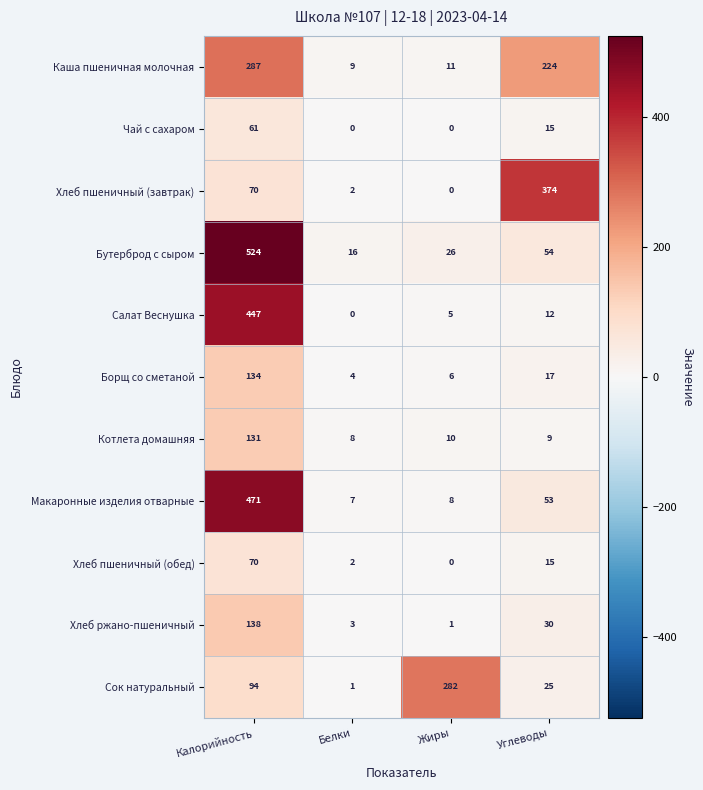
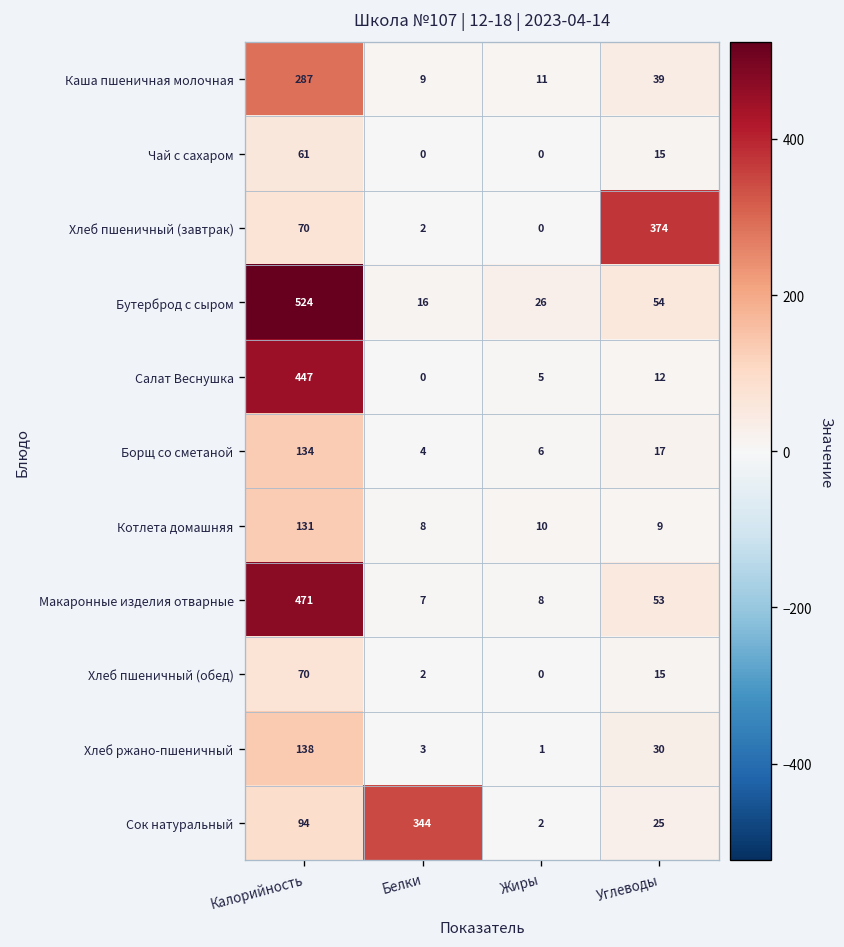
Каша пшеничная молочная, Углеводы: 224 -> 39
Сок натуральный, Белки: 1 -> 344
Сок натуральный, Жиры: 282 -> 2
